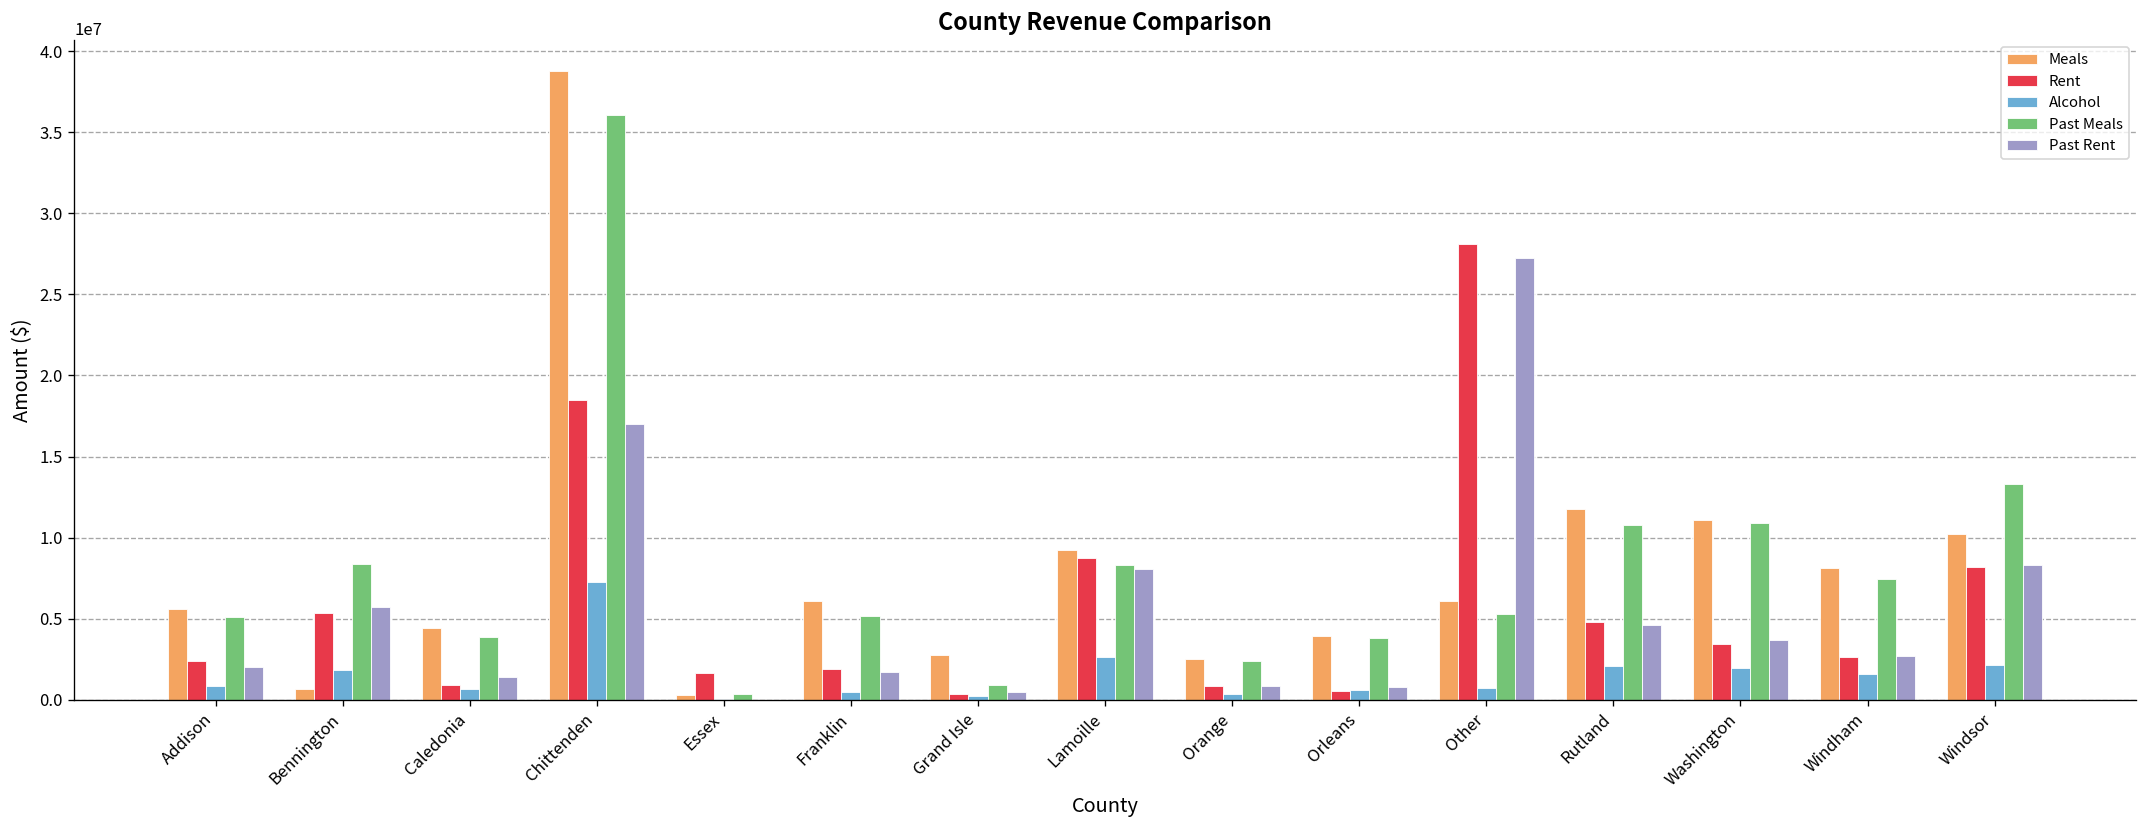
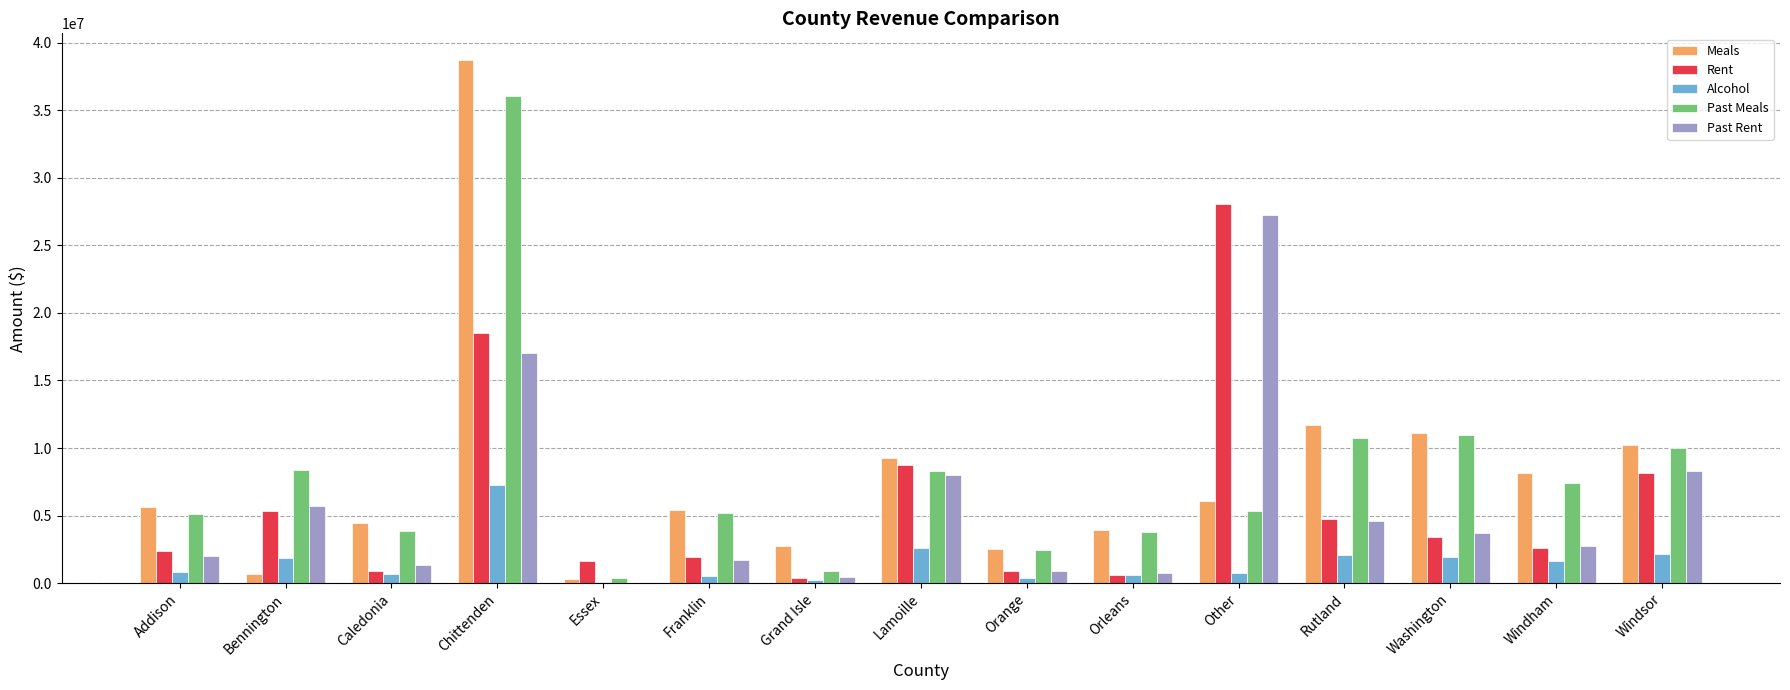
Meals, Franklin: 6100000 -> 5400000
Past Meals, Windsor: 13300000 -> 10000000
